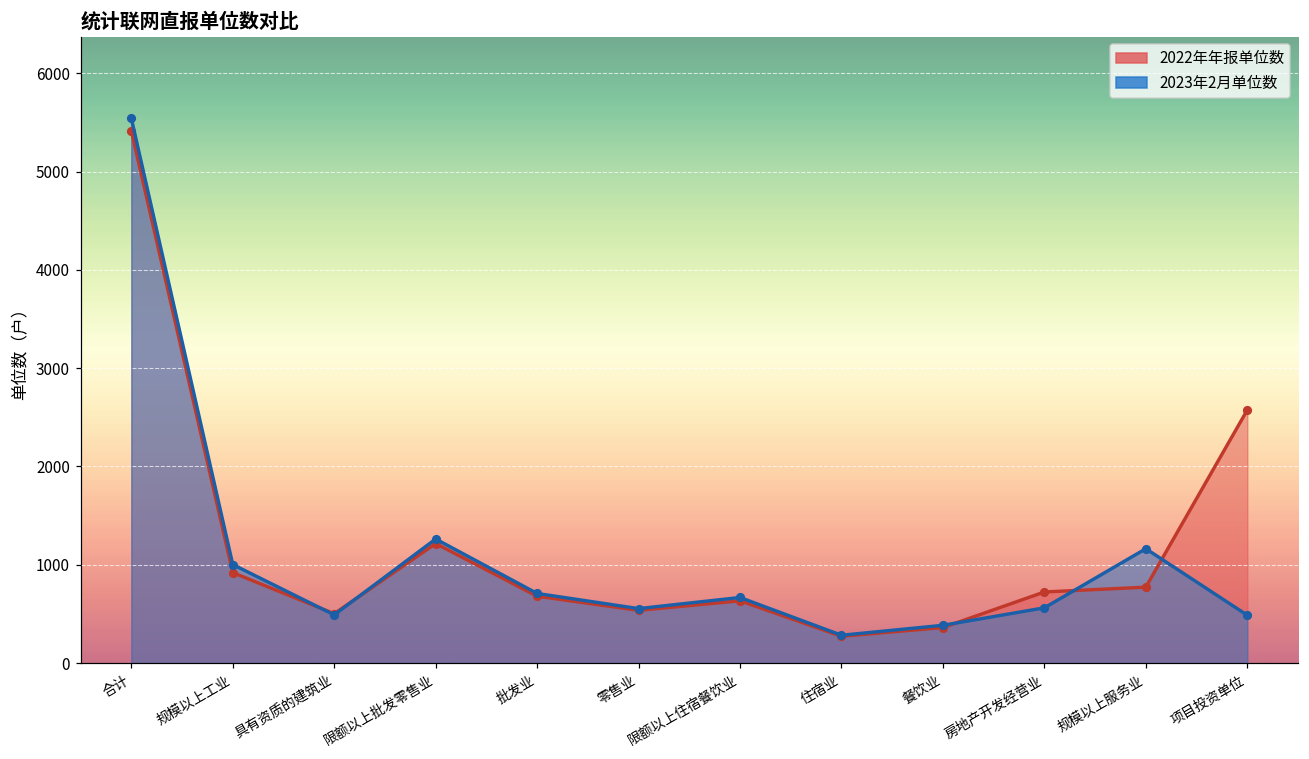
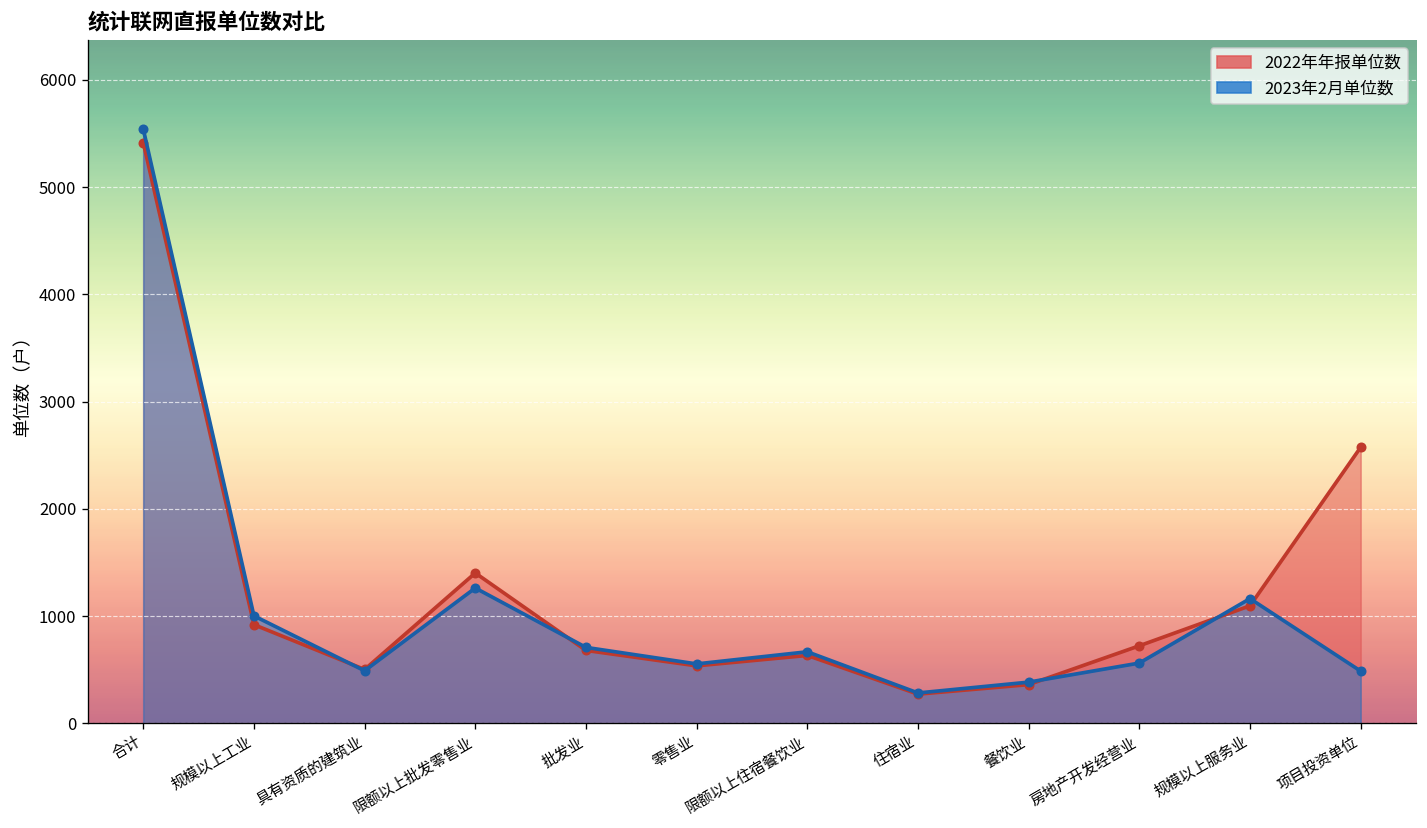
2022年年报单位数, 限额以上批发零售业: 1200 -> 1400
2022年年报单位数, 规模以上服务业: 800 -> 1100
